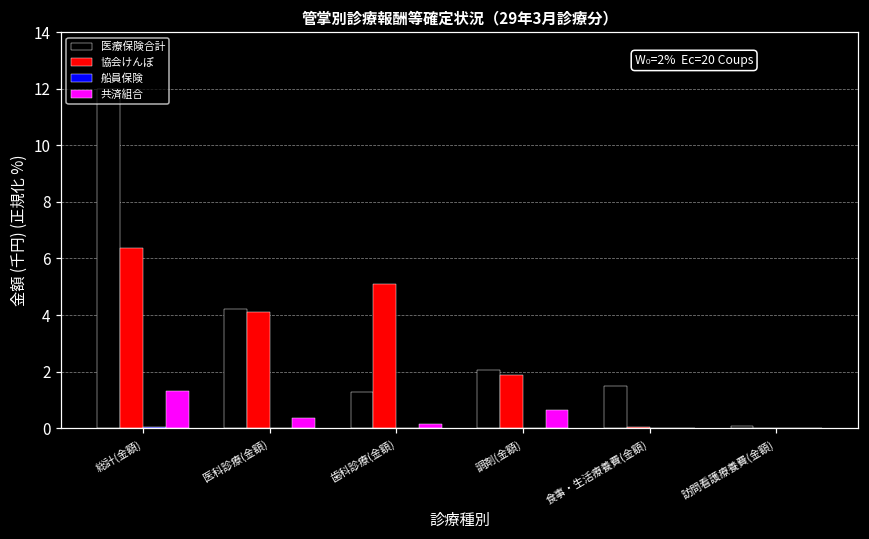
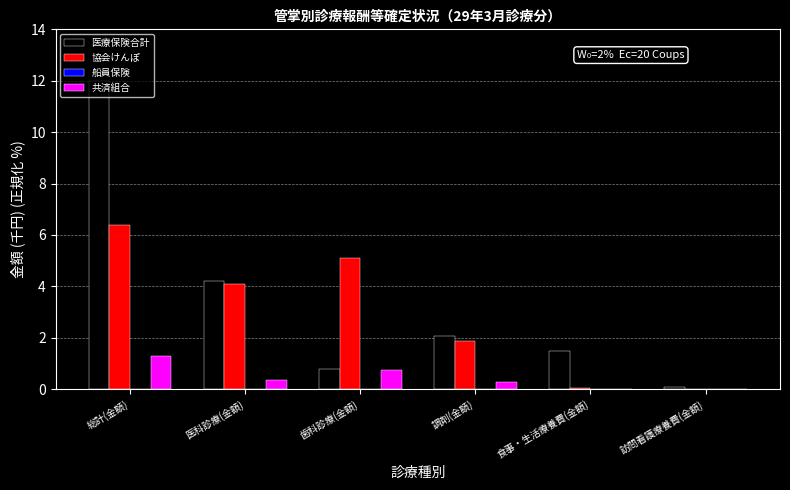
医療保険合計, 歯科診療(金額): 1.3 -> 0.8
共済組合, 歯科診療(金額): 0.1 -> 0.8
共済組合, 調剤(金額): 0.6 -> 0.3
